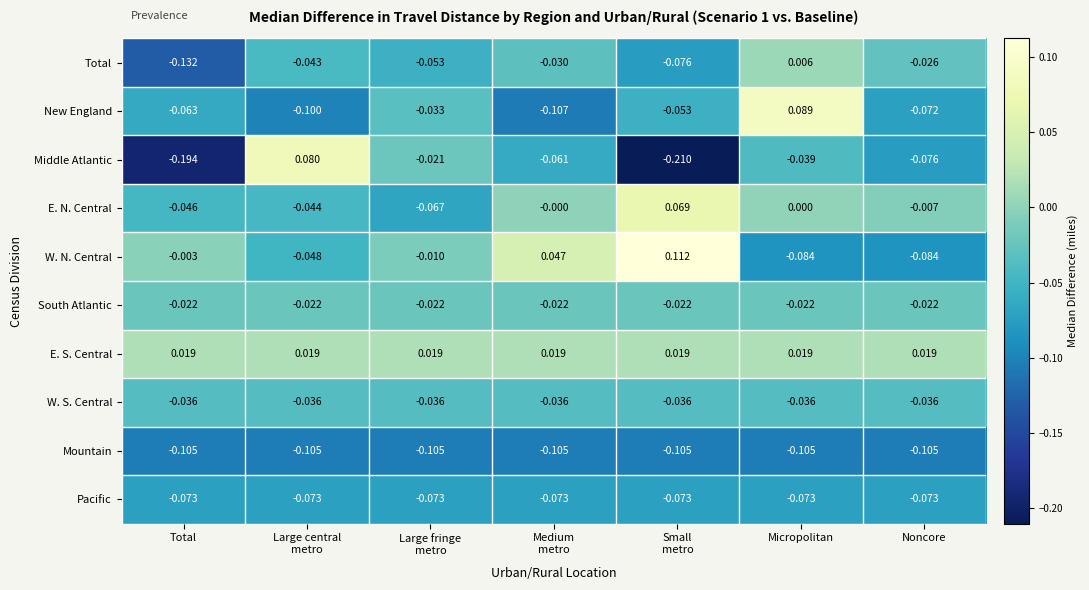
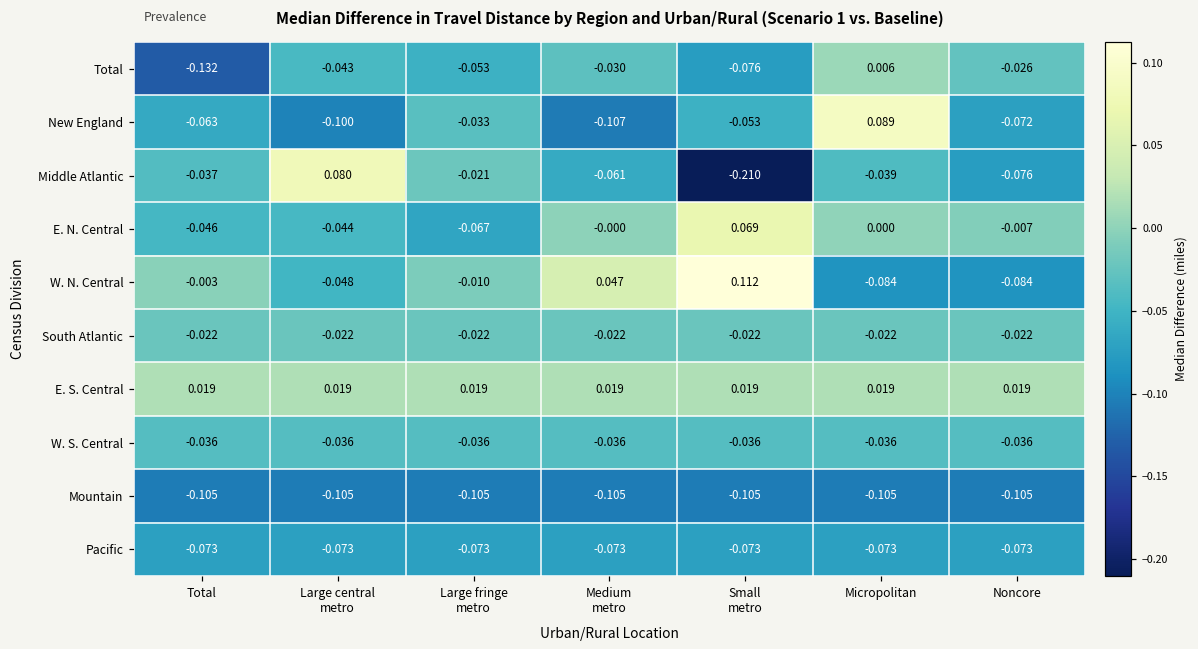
Middle Atlantic, Total: -0.194 -> -0.037
